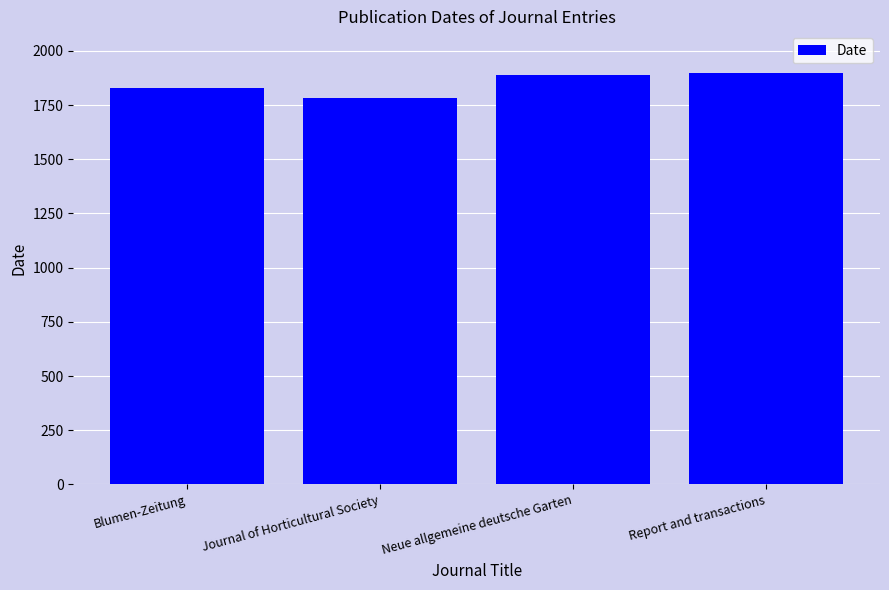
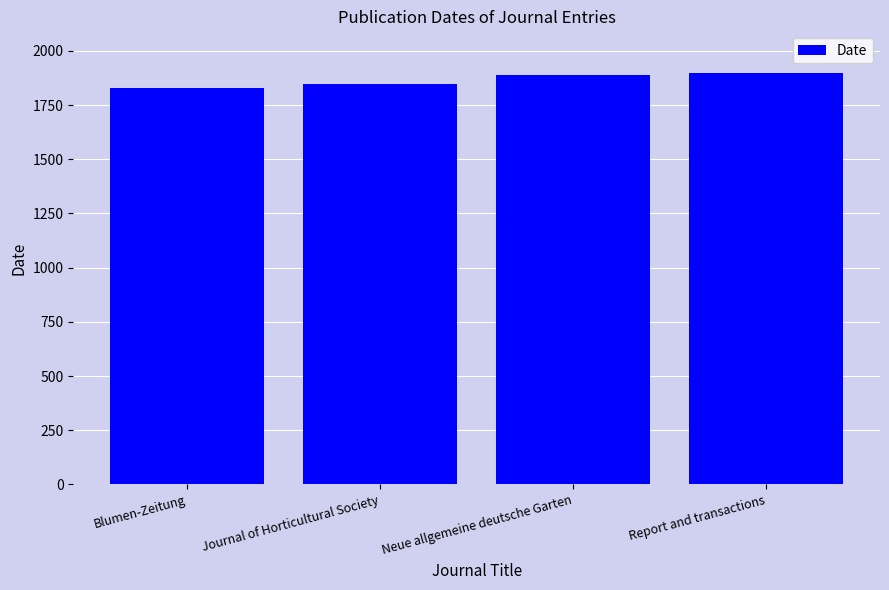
Journal of Horticultural Society: 1780 -> 1850
